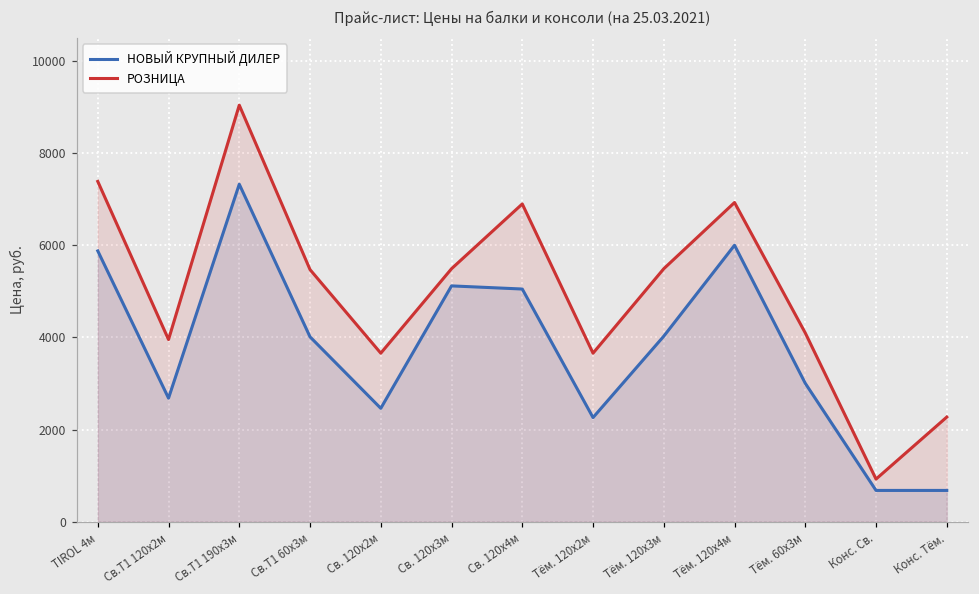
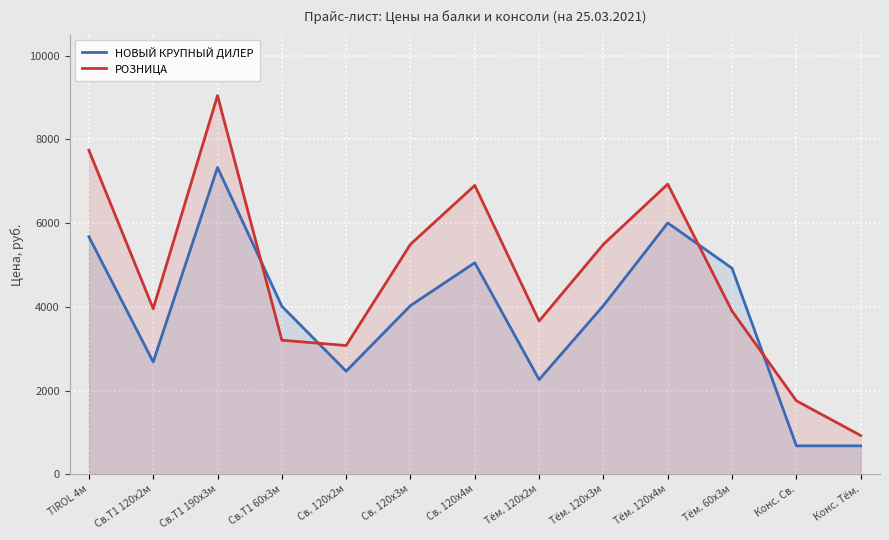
НОВЫЙ КРУПНЫЙ ДИЛЕР, TIROL 4м: 5900 -> 5700
РОЗНИЦА, TIROL 4м: 7400 -> 7700
РОЗНИЦА, Св.Т1 60х3м: 5500 -> 3200
РОЗНИЦА, Св. 120х2м: 3700 -> 3100
НОВЫЙ КРУПНЫЙ ДИЛЕР, Св. 120х3м: 5100 -> 4000
НОВЫЙ КРУПНЫЙ ДИЛЕР, Тём. 60х3м: 3000 -> 4900
РОЗНИЦА, Тём. 60х3м: 4100 -> 3900
РОЗНИЦА, Конс. Св.: 900 -> 1800
РОЗНИЦА, Конс. Тём.: 2300 -> 900
